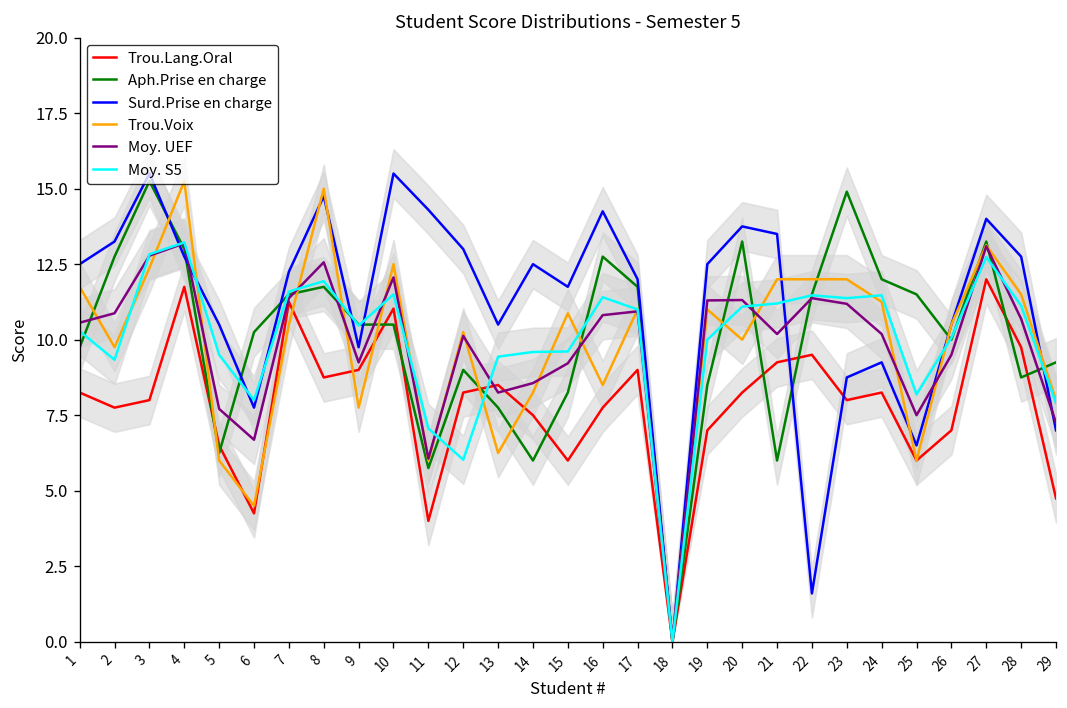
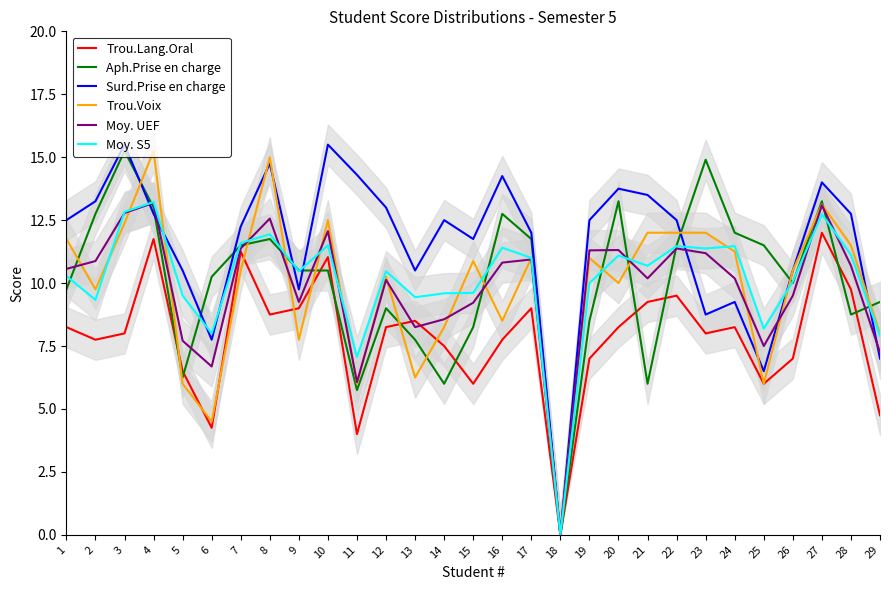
Moy. S5, 12: 6.0 -> 10.5
Moy. S5, 21: 11.2 -> 10.7
Surd.Prise en charge, 22: 1.6 -> 12.5
